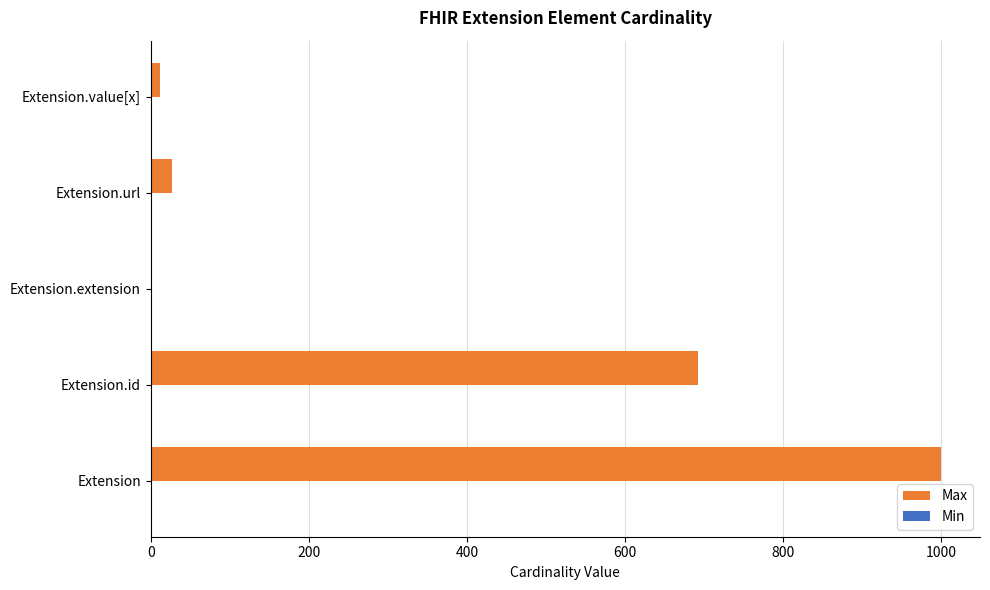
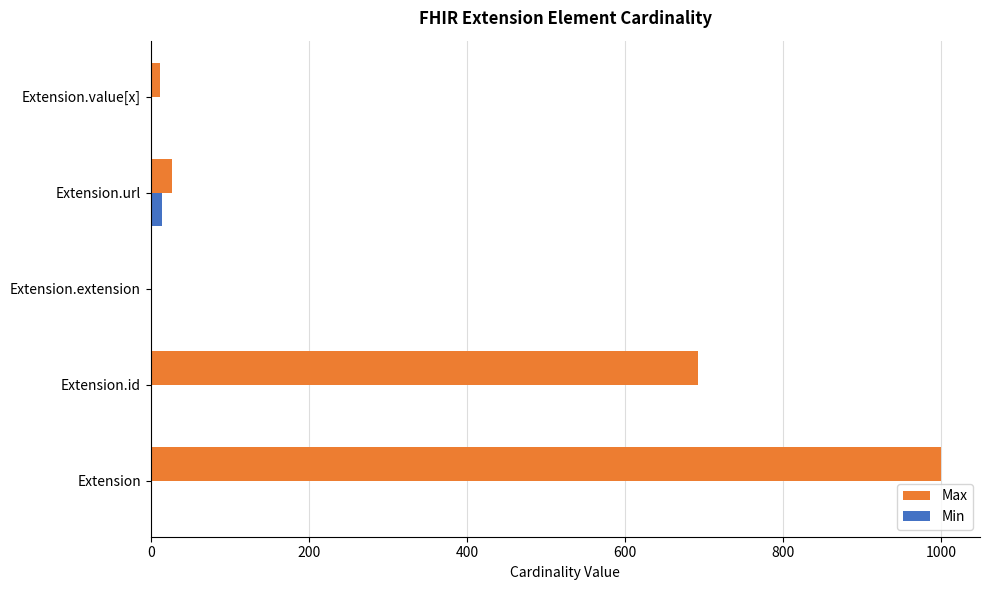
Min, Extension.url: 0 -> 10
